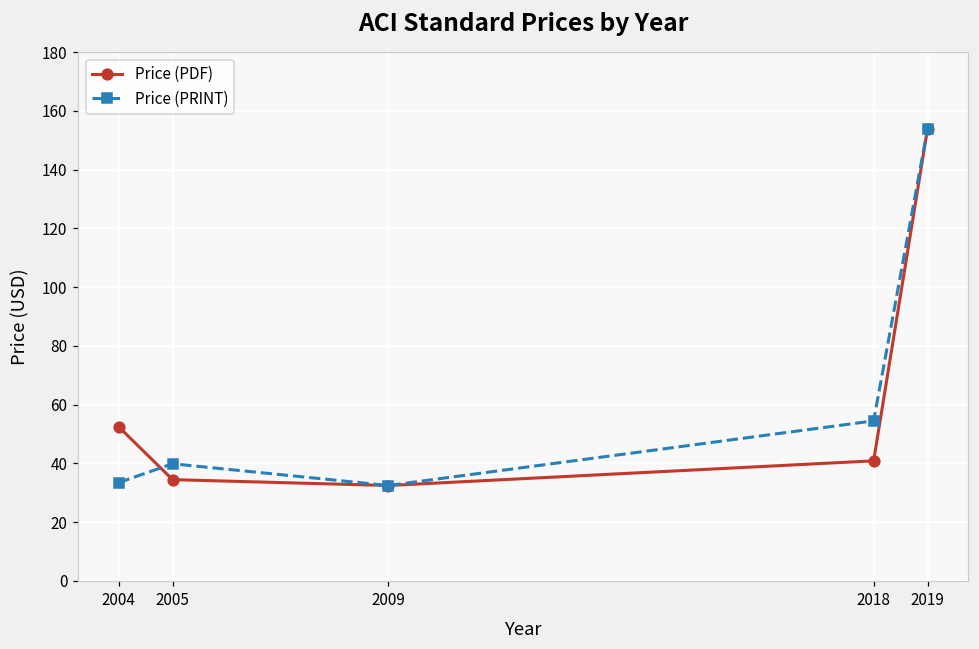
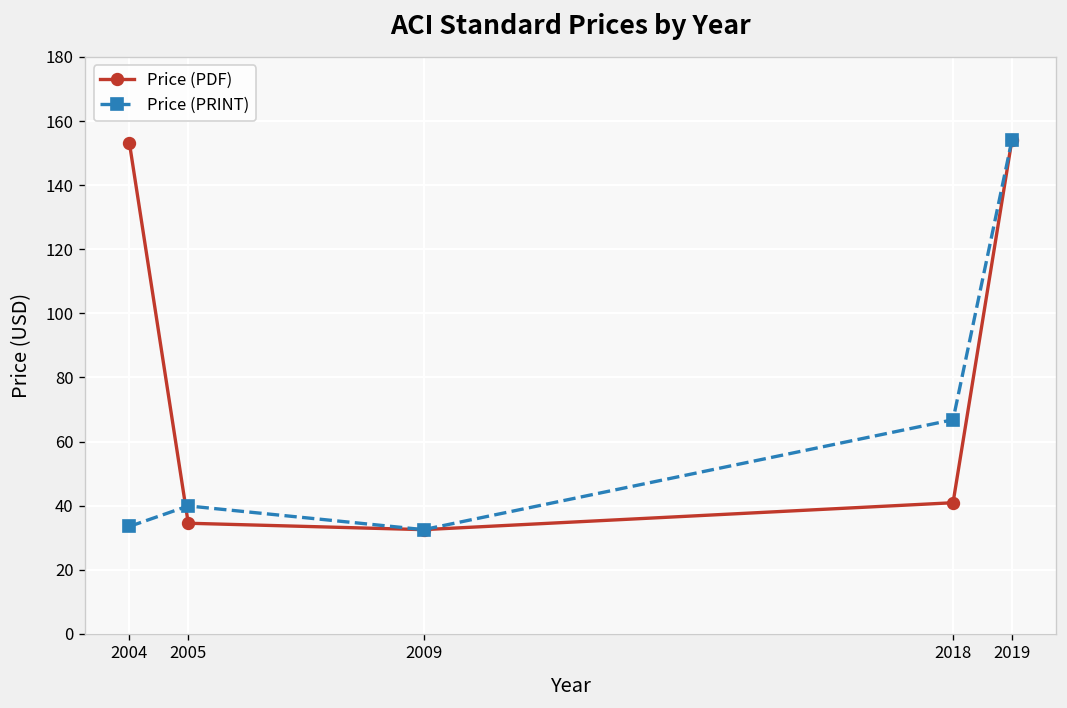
Price (PDF), 2004: 53 -> 153
Price (PRINT), 2018: 55 -> 67
